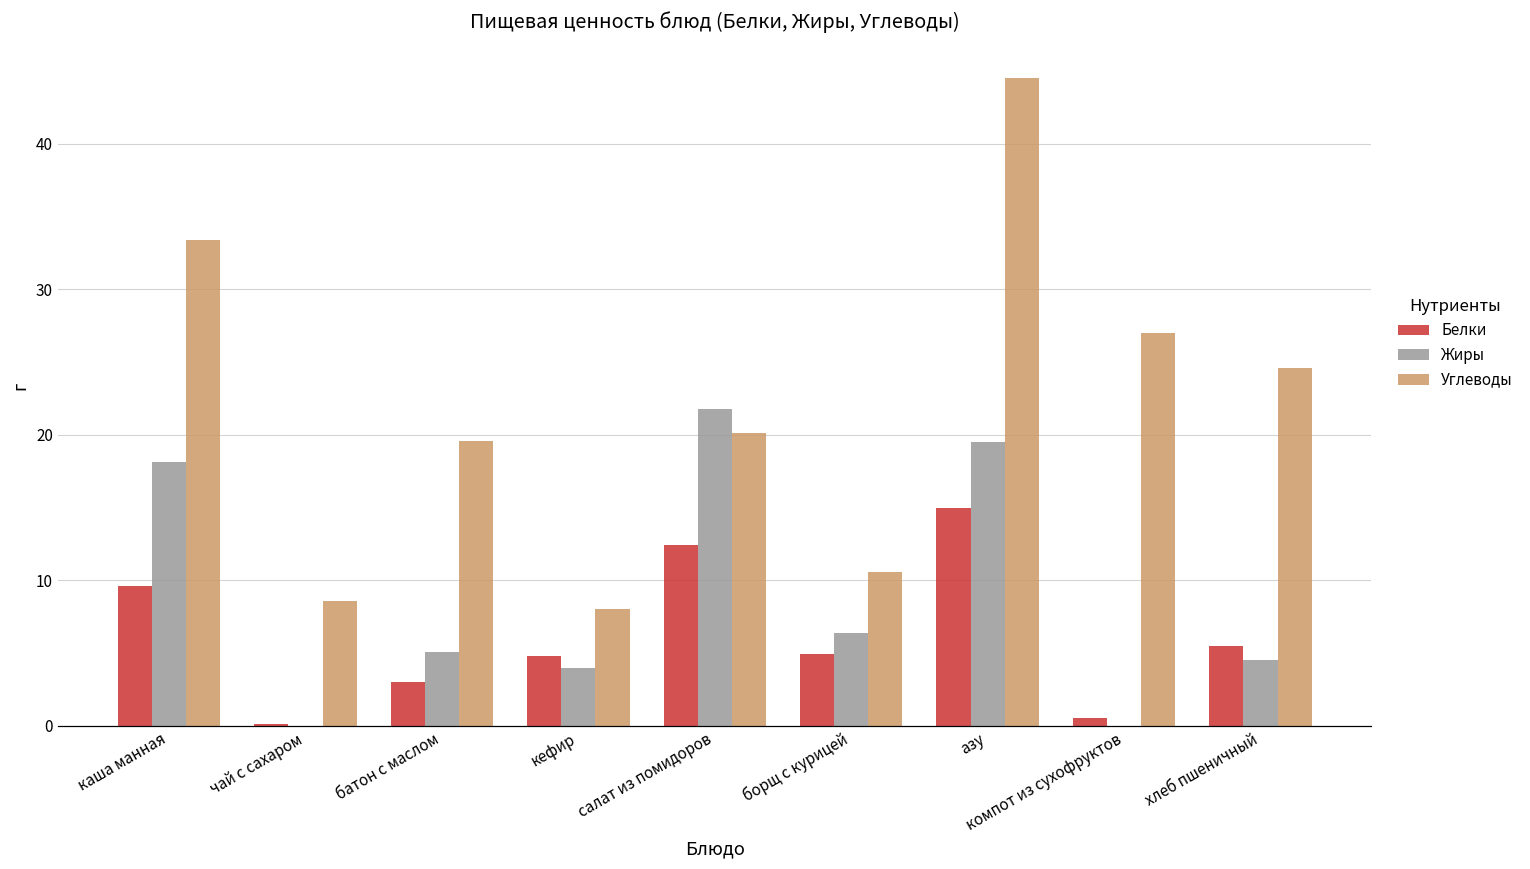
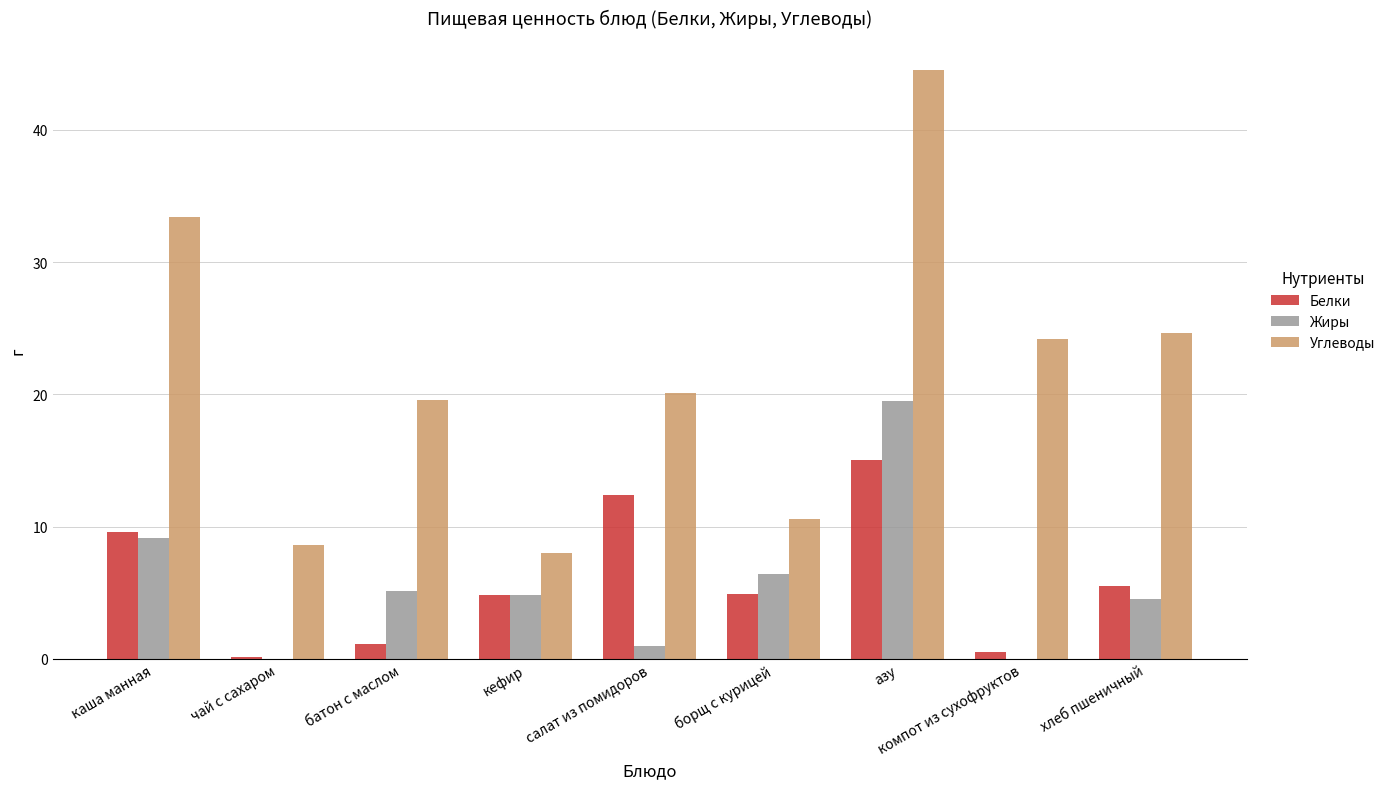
Жиры, каша манная: 18.1 -> 9.1
Белки, батон с маслом: 3.0 -> 1.1
Жиры, кефир: 4.0 -> 4.8
Жиры, салат из помидоров: 21.8 -> 1.0
Углеводы, компот из сухофруктов: 27.0 -> 24.2
